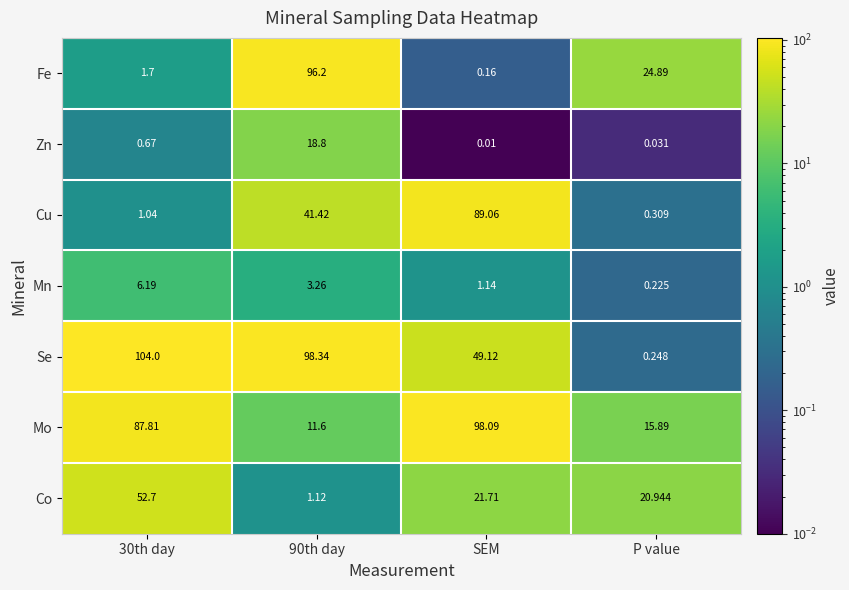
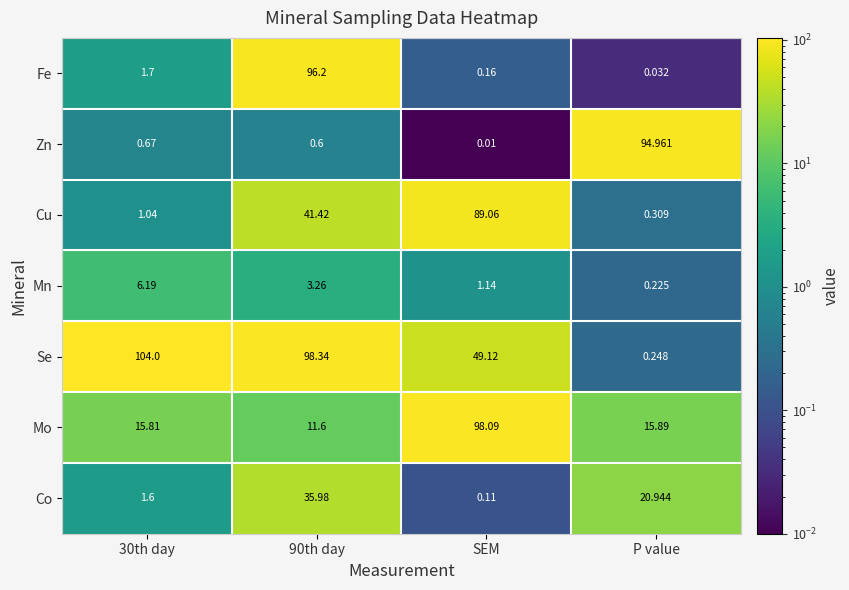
Fe, P value: 24.89 -> 0.032
Zn, 90th day: 18.8 -> 0.6
Zn, P value: 0.031 -> 94.961
Mo, 30th day: 87.81 -> 15.81
Co, 30th day: 52.7 -> 1.6
Co, 90th day: 1.12 -> 35.98
Co, SEM: 21.71 -> 0.11
